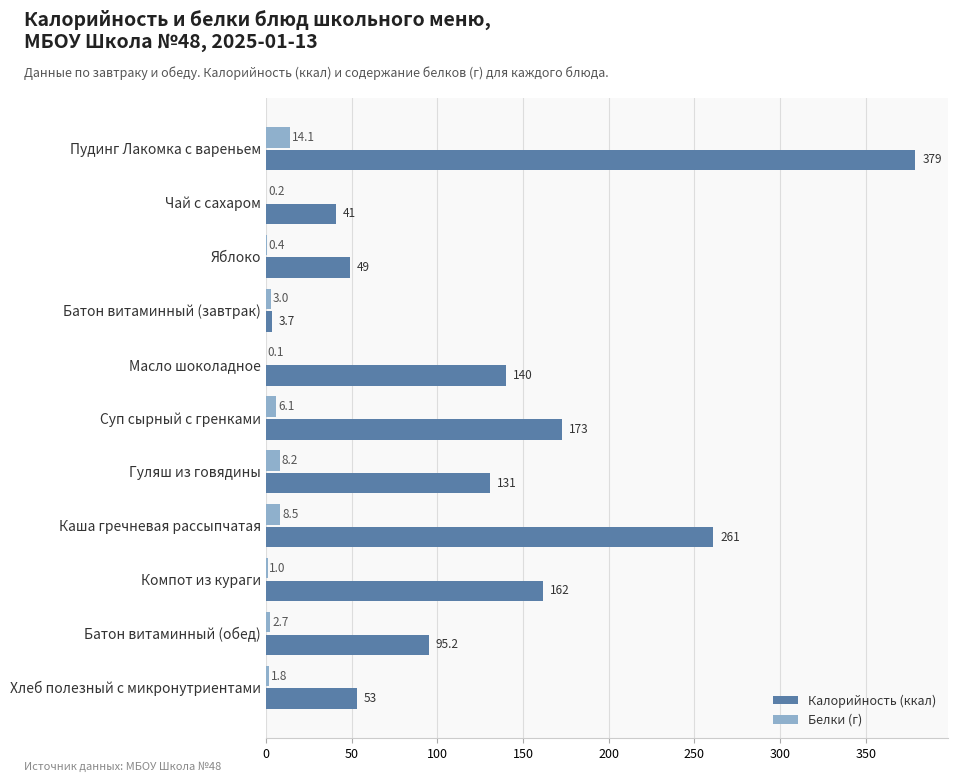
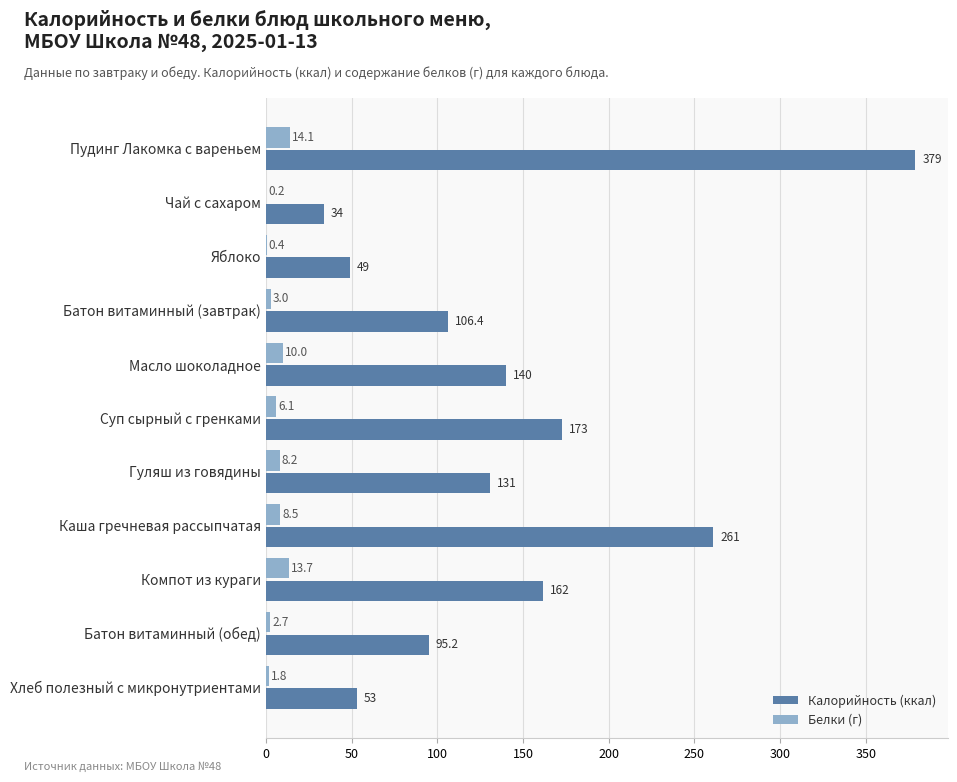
Калорийность (ккал), Чай с сахаром: 41 -> 34
Калорийность (ккал), Батон витаминный (завтрак): 3.7 -> 106.4
Белки (г), Масло шоколадное: 0.1 -> 10.0
Белки (г), Компот из кураги: 1.0 -> 13.7
